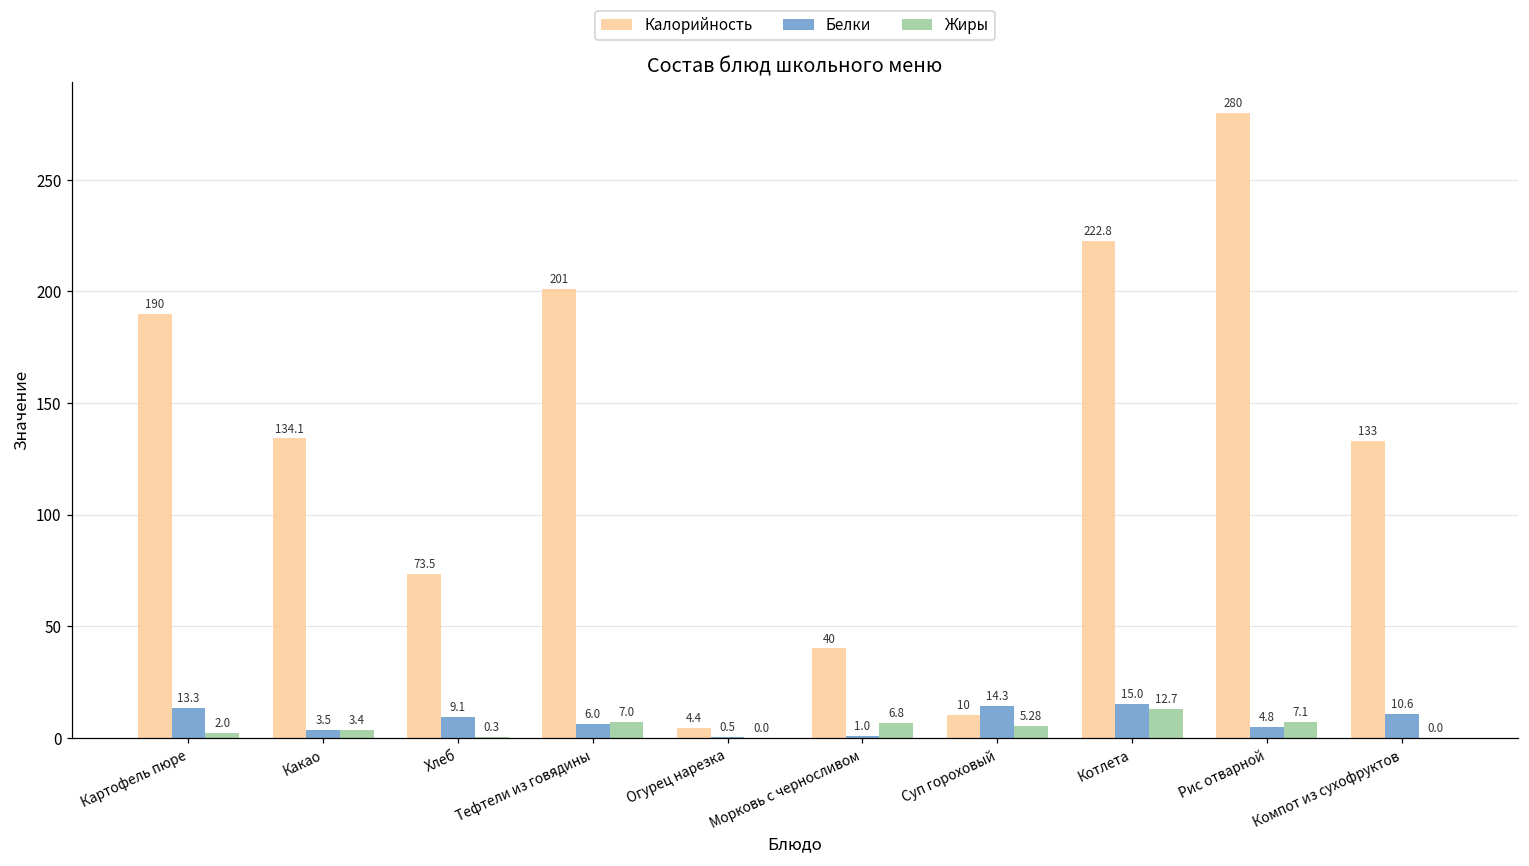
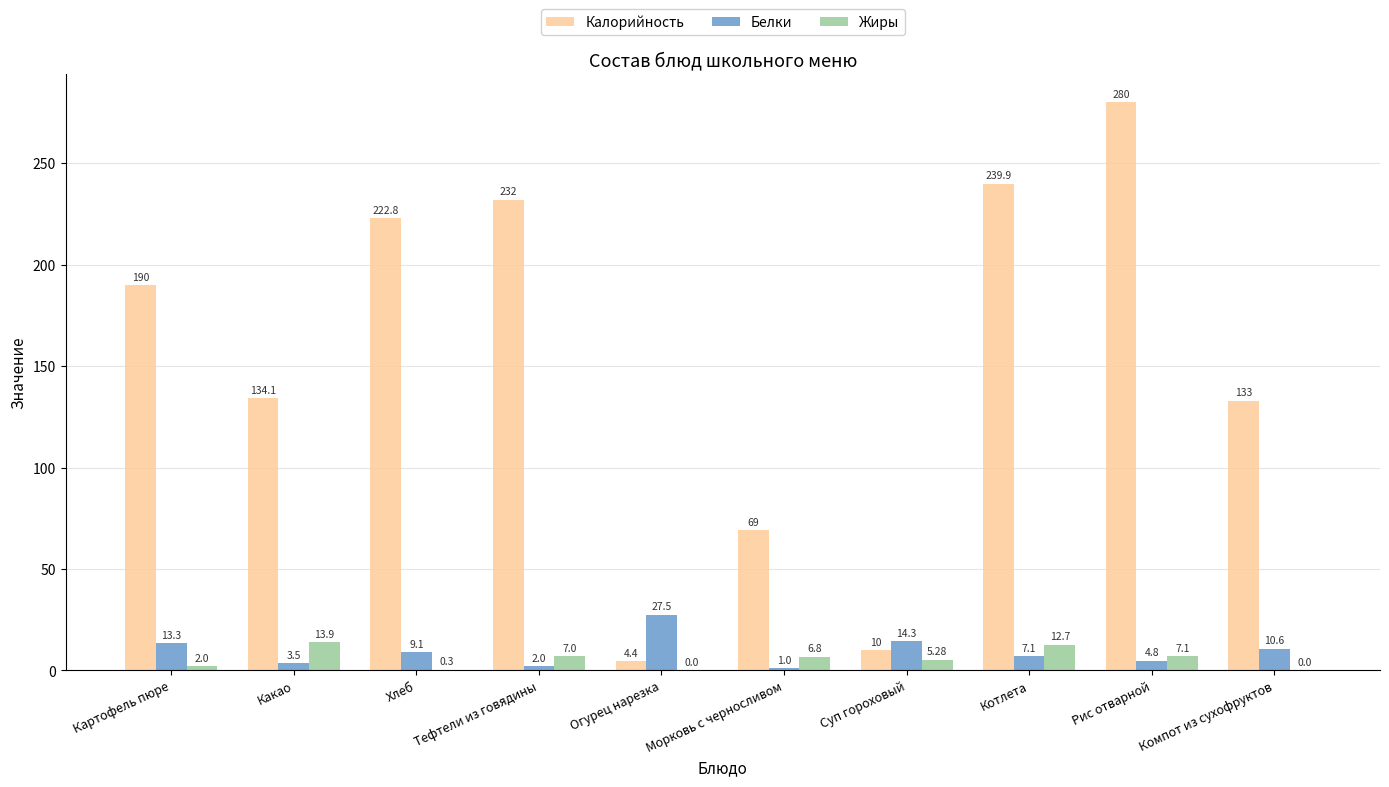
Жиры, Какао: 3.4 -> 13.9
Калорийность, Хлеб: 73.5 -> 222.8
Калорийность, Тефтели из говядины: 201 -> 232
Белки, Тефтели из говядины: 6.0 -> 2.0
Белки, Огурец нарезка: 0.5 -> 27.5
Калорийность, Морковь с черносливом: 40 -> 69
Калорийность, Котлета: 222.8 -> 239.9
Белки, Котлета: 15.0 -> 7.1
